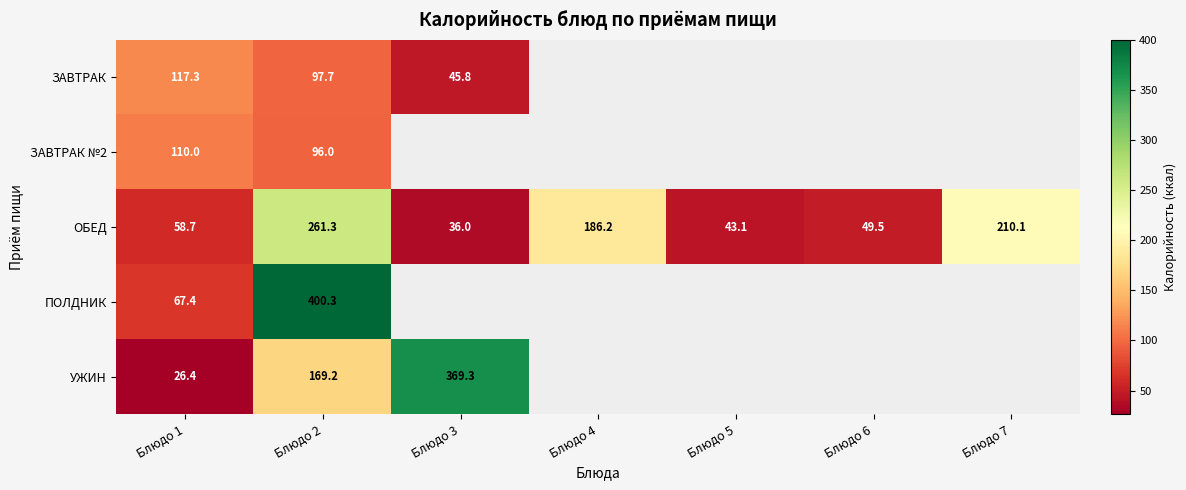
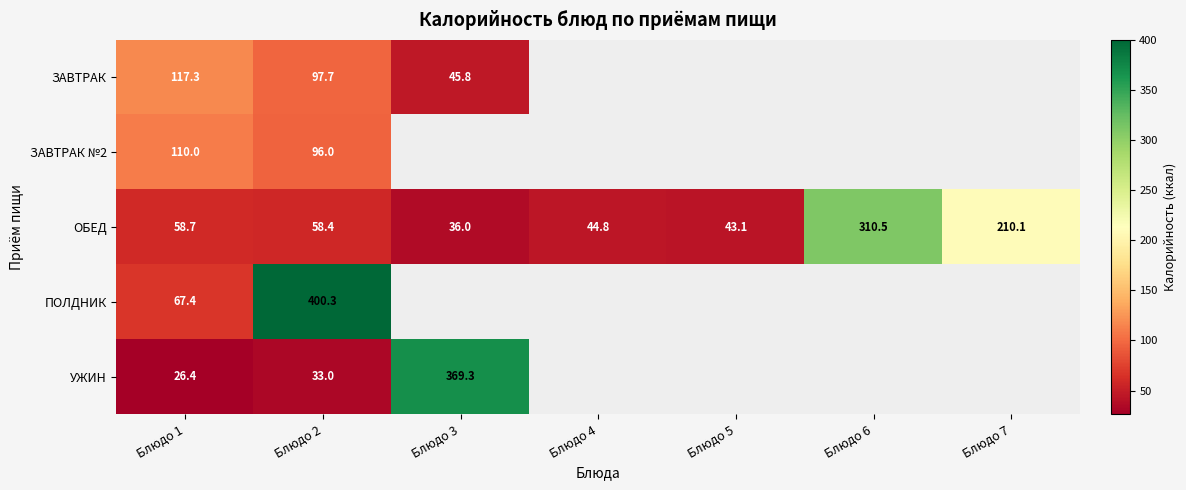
ОБЕД, Блюдо 2: 261.3 -> 58.4
ОБЕД, Блюдо 4: 186.2 -> 44.8
ОБЕД, Блюдо 6: 49.5 -> 310.5
УЖИН, Блюдо 2: 169.2 -> 33.0
